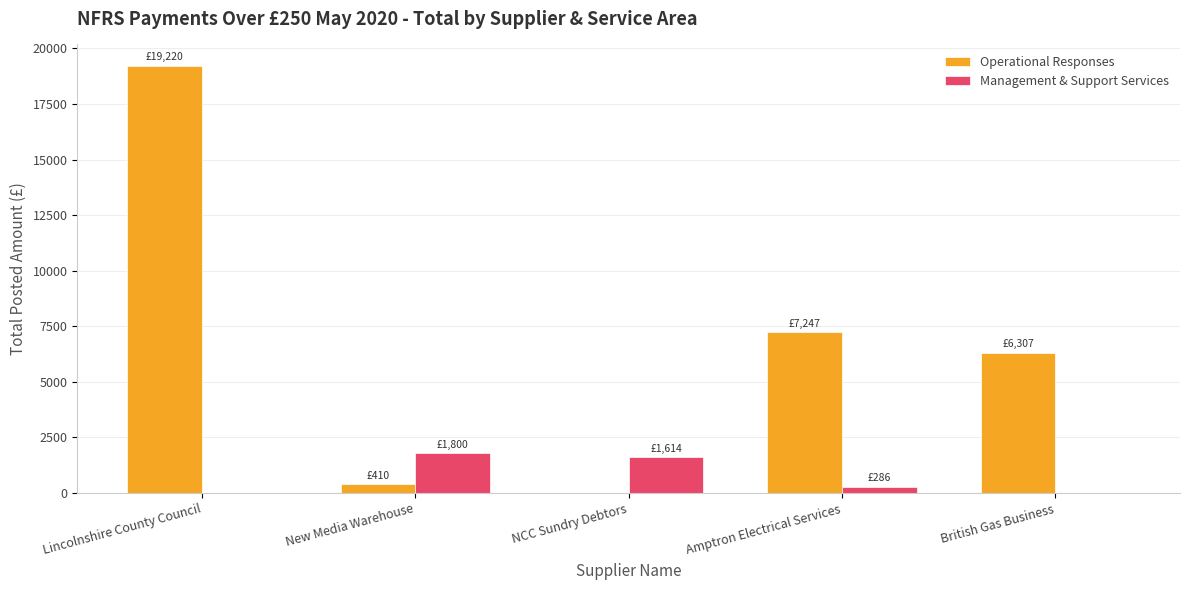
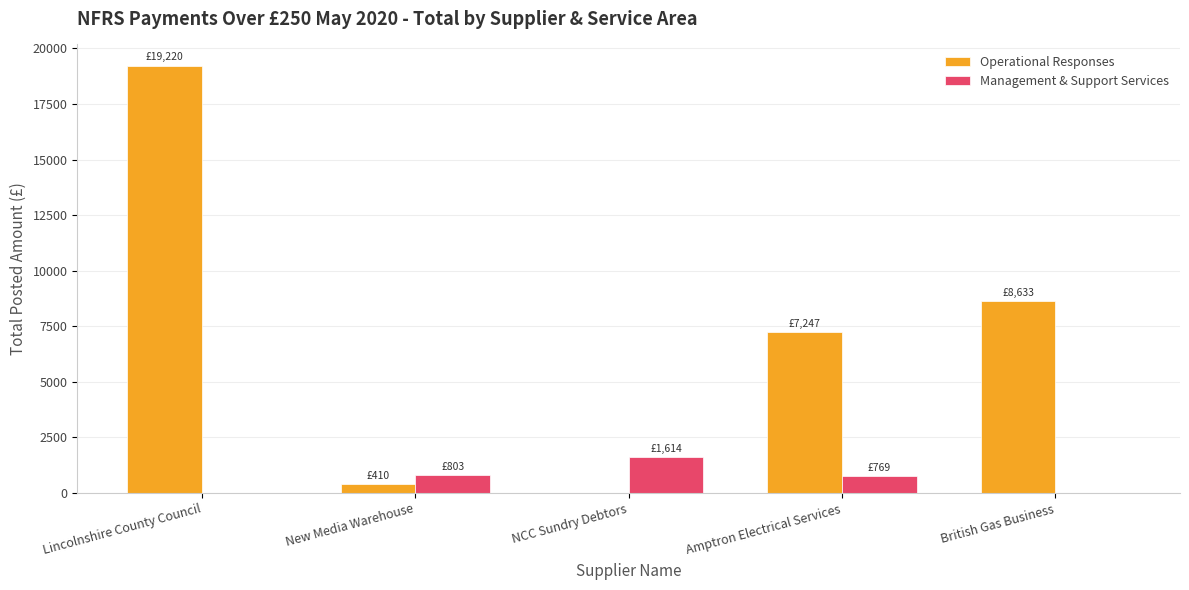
Management & Support Services, New Media Warehouse: £1,800 -> £803
Management & Support Services, Amptron Electrical Services: £286 -> £769
Operational Responses, British Gas Business: £6,307 -> £8,633
